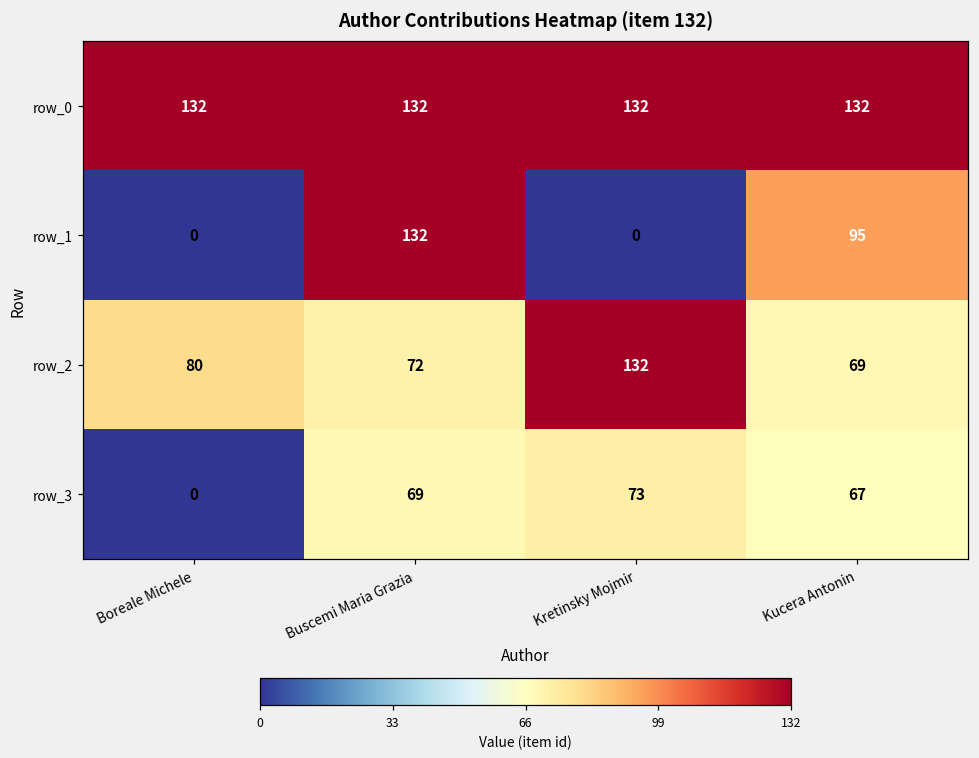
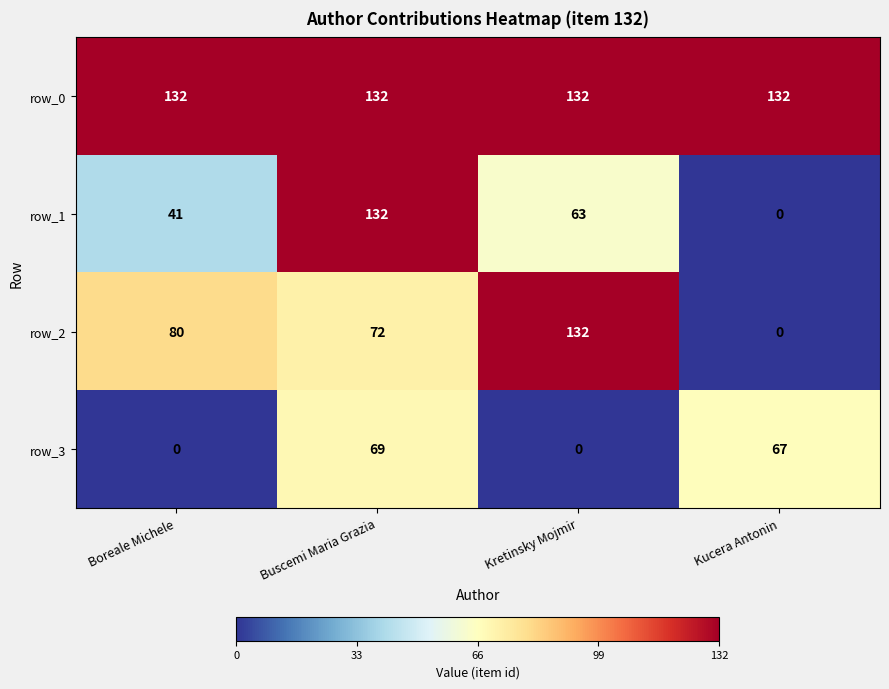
row_1, Boreale Michele: 0 -> 41
row_1, Kretinsky Mojmir: 0 -> 63
row_1, Kucera Antonin: 95 -> 0
row_2, Kucera Antonin: 69 -> 0
row_3, Kretinsky Mojmir: 73 -> 0
